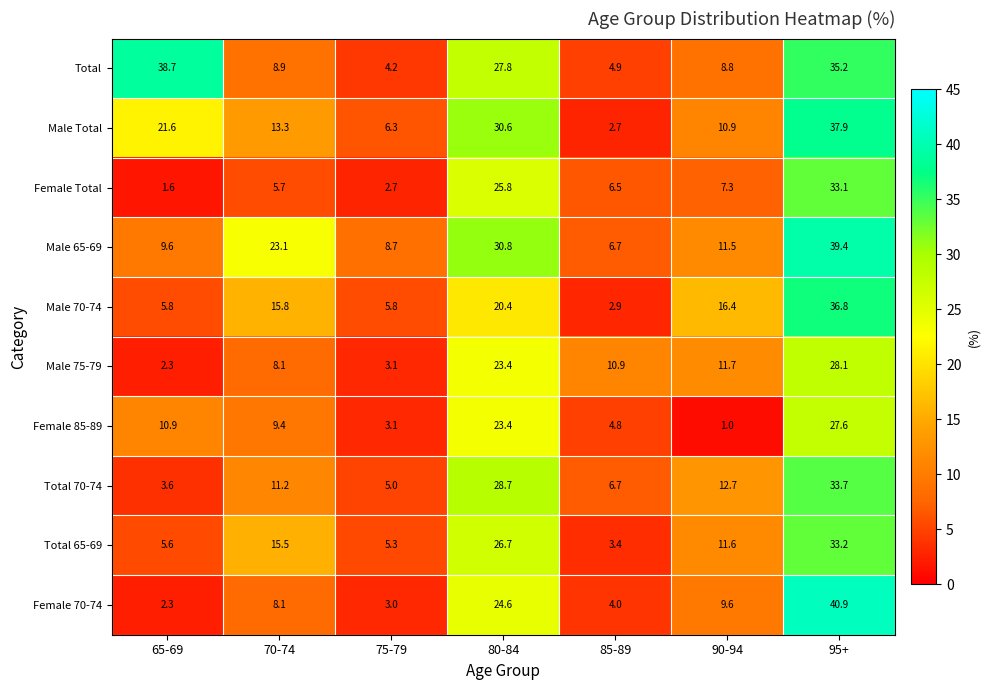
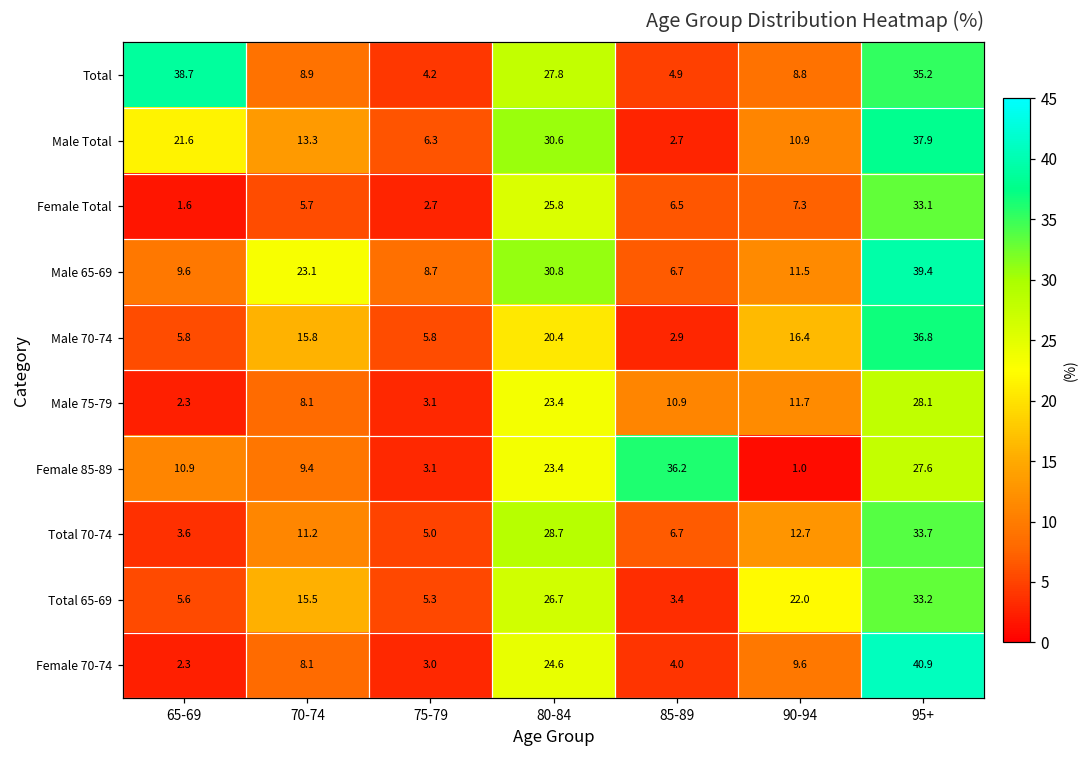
Female 85-89, 85-89: 4.8 -> 36.2
Total 65-69, 90-94: 11.6 -> 22.0
